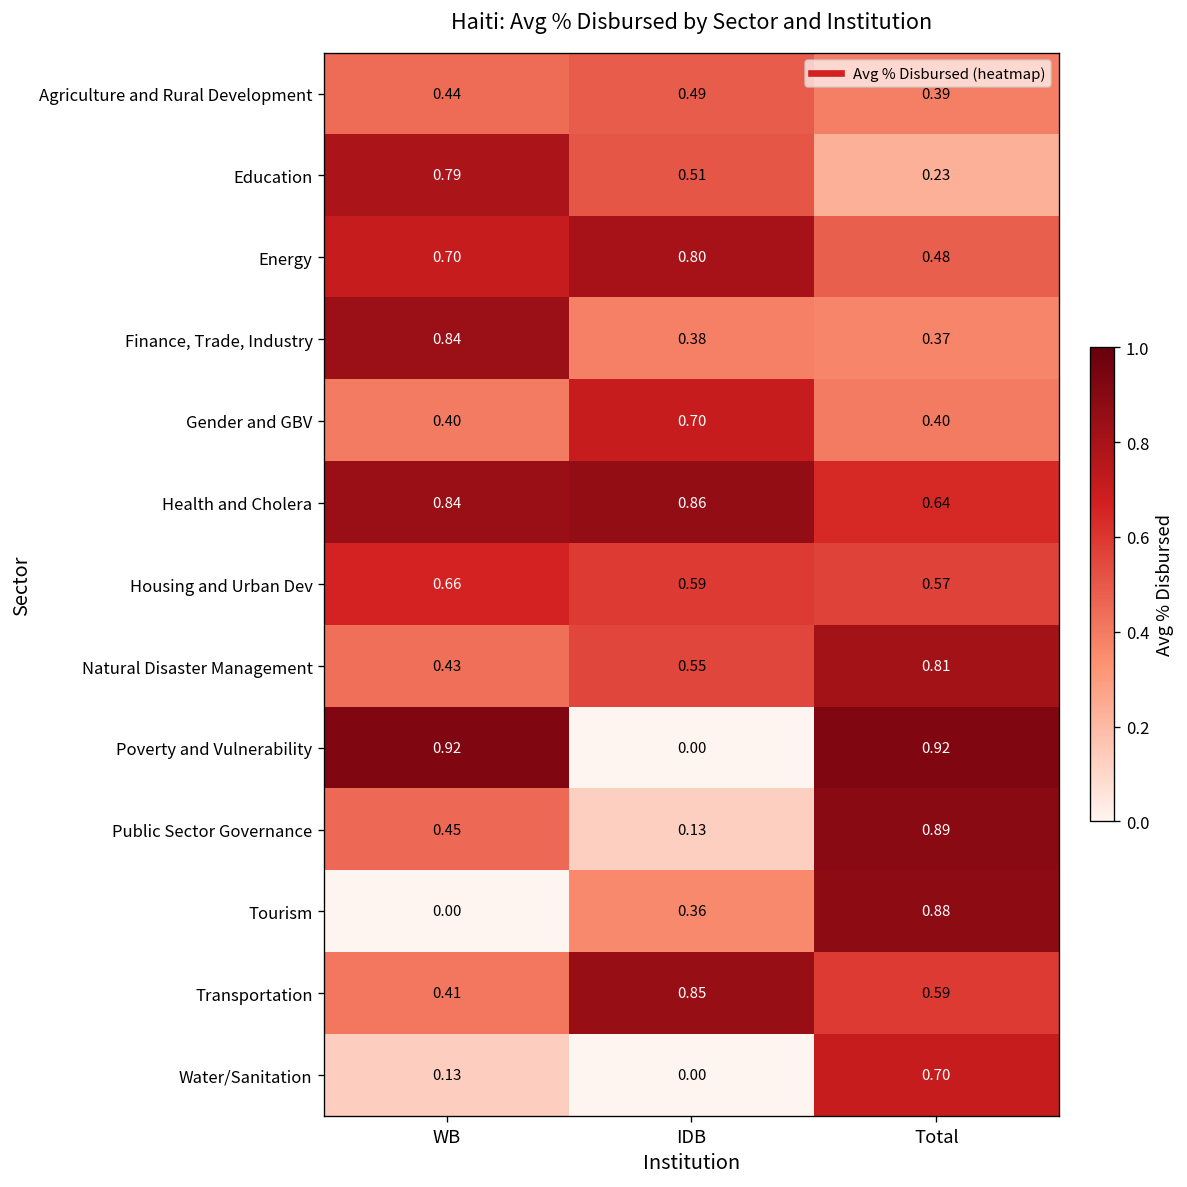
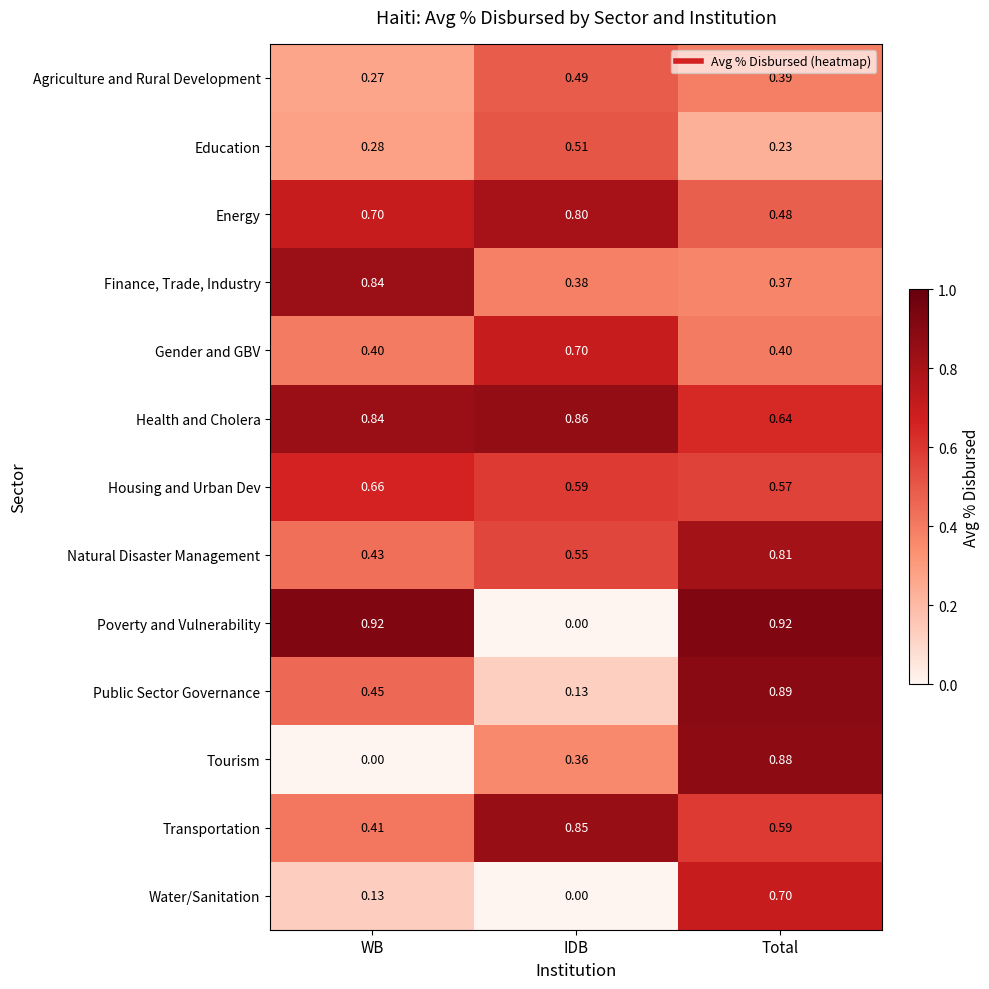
Agriculture and Rural Development, WB: 0.44 -> 0.27
Education, WB: 0.79 -> 0.28
